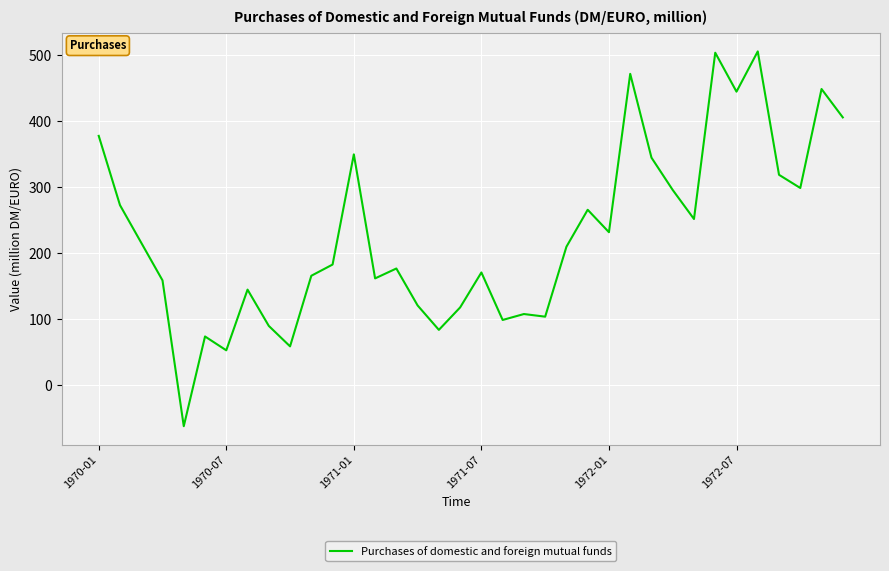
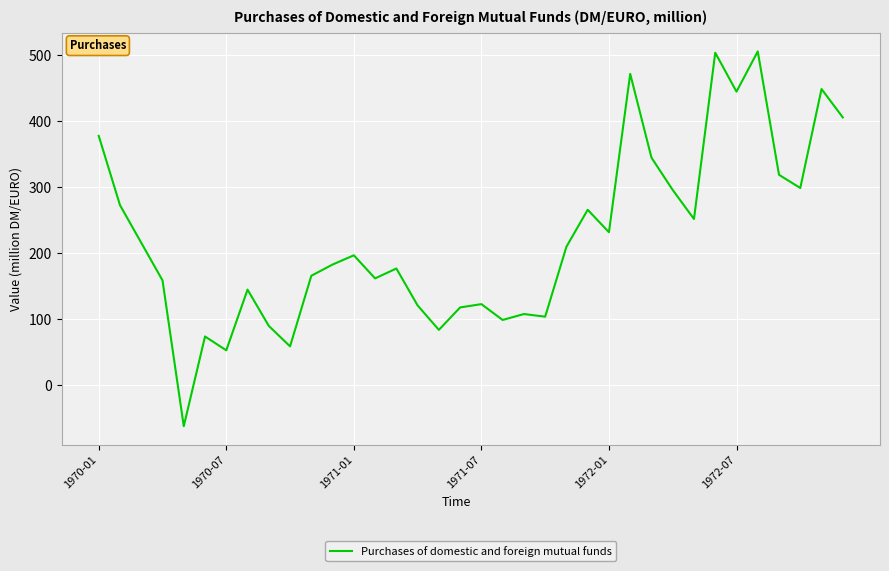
1971-01: 350 -> 200
1971-07: 170 -> 120
